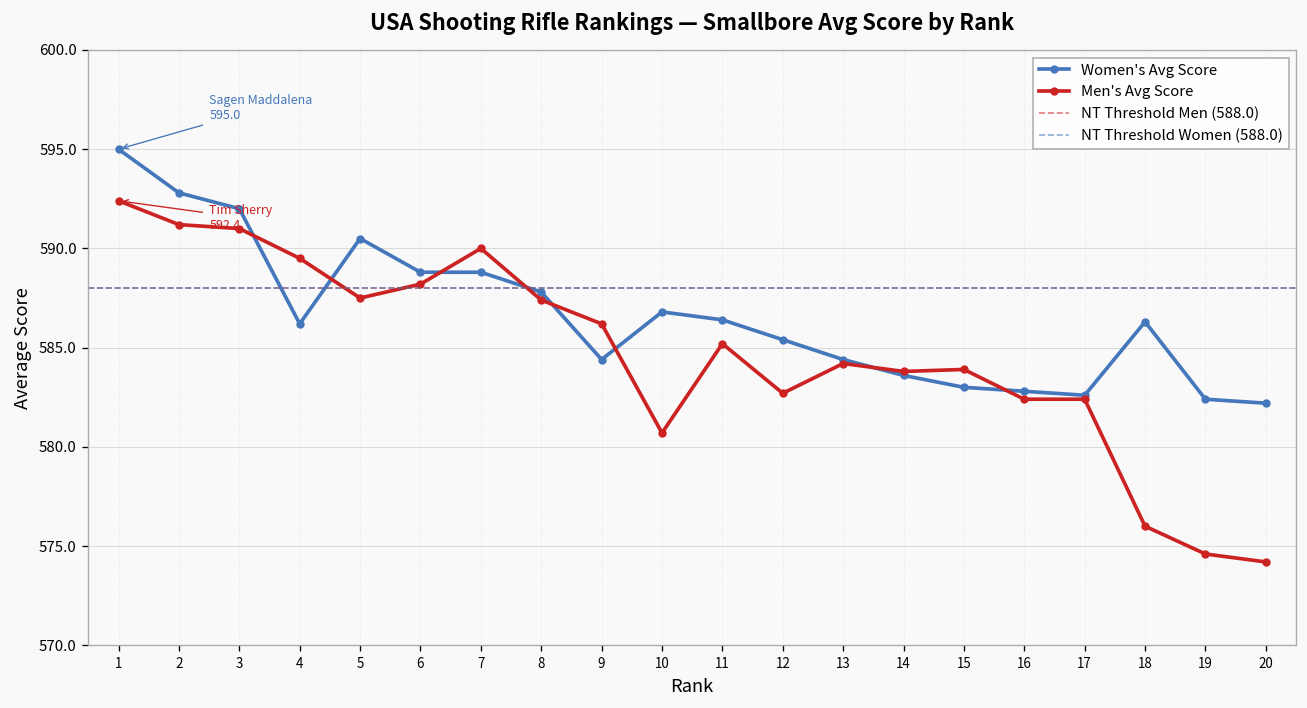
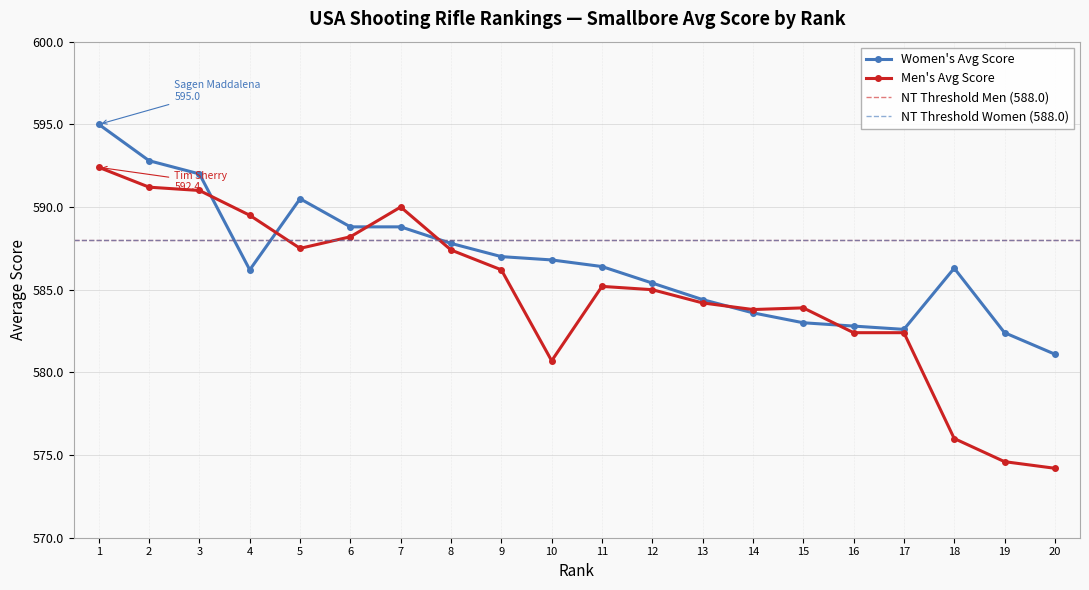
Women's Avg Score, 9: 584.4 -> 587.0
Men's Avg Score, 12: 582.7 -> 585.0
Women's Avg Score, 20: 582.2 -> 581.1
